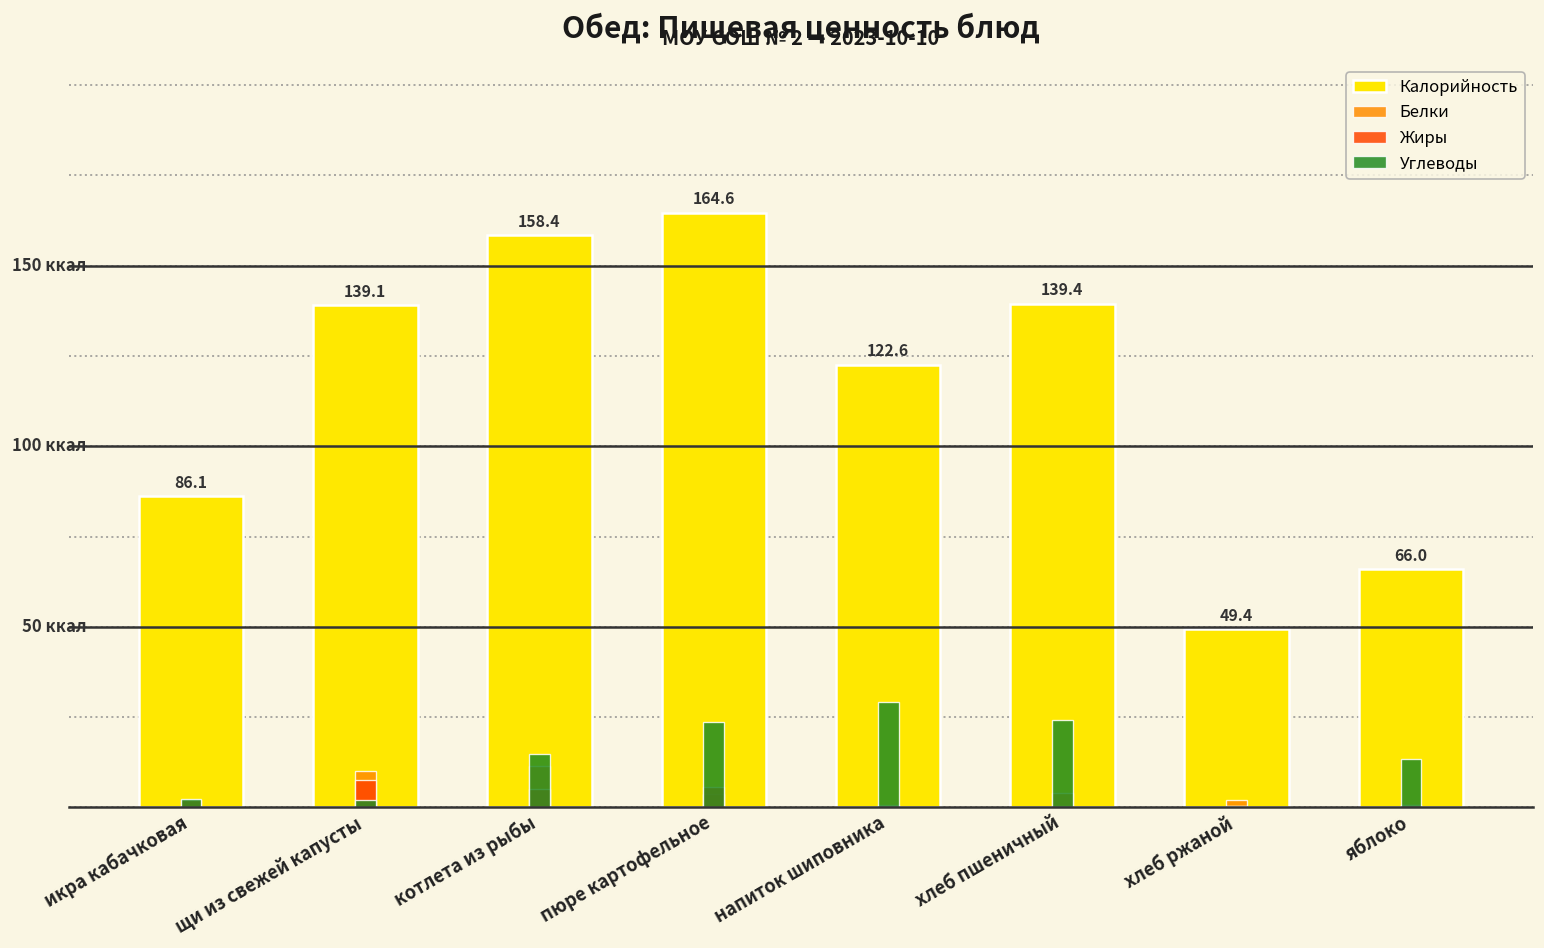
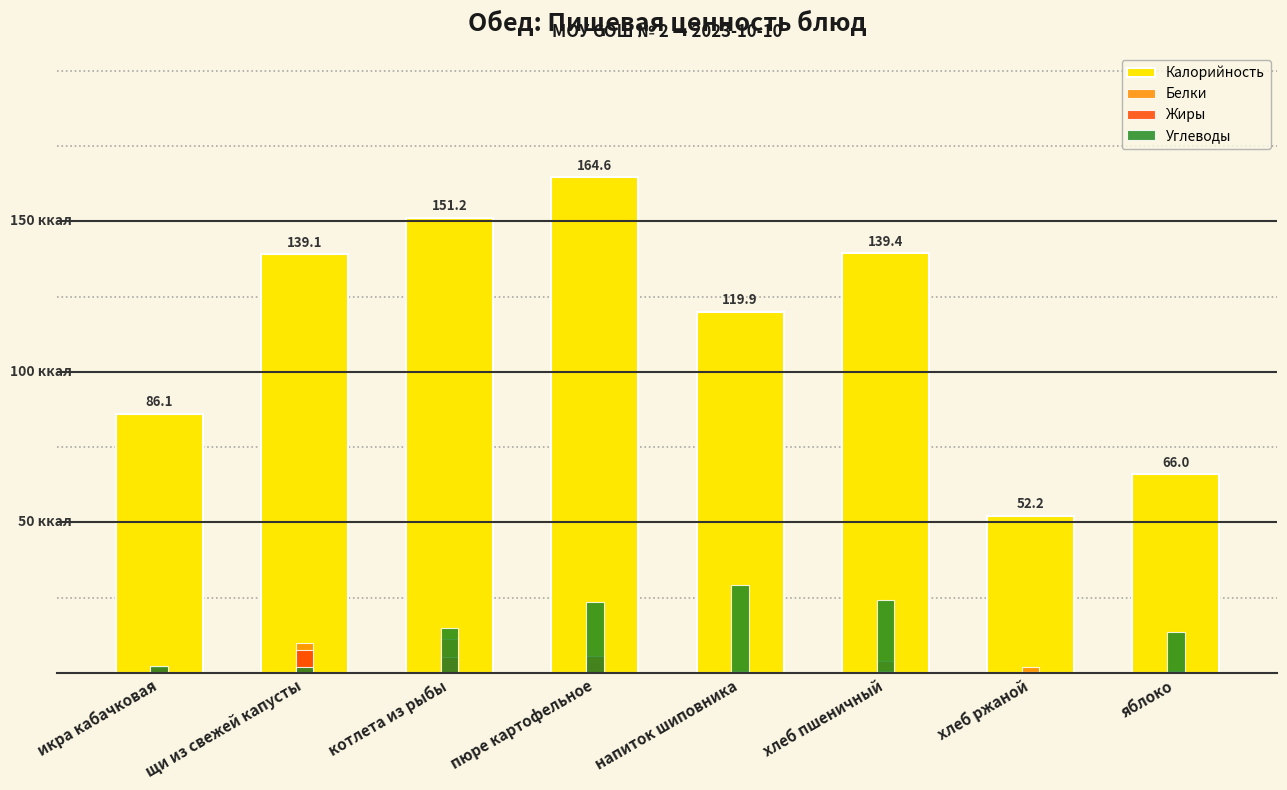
Калорийность, котлета из рыбы: 158.4 -> 151.2
Калорийность, напиток шиповника: 122.6 -> 119.9
Калорийность, хлеб ржаной: 49.4 -> 52.2
